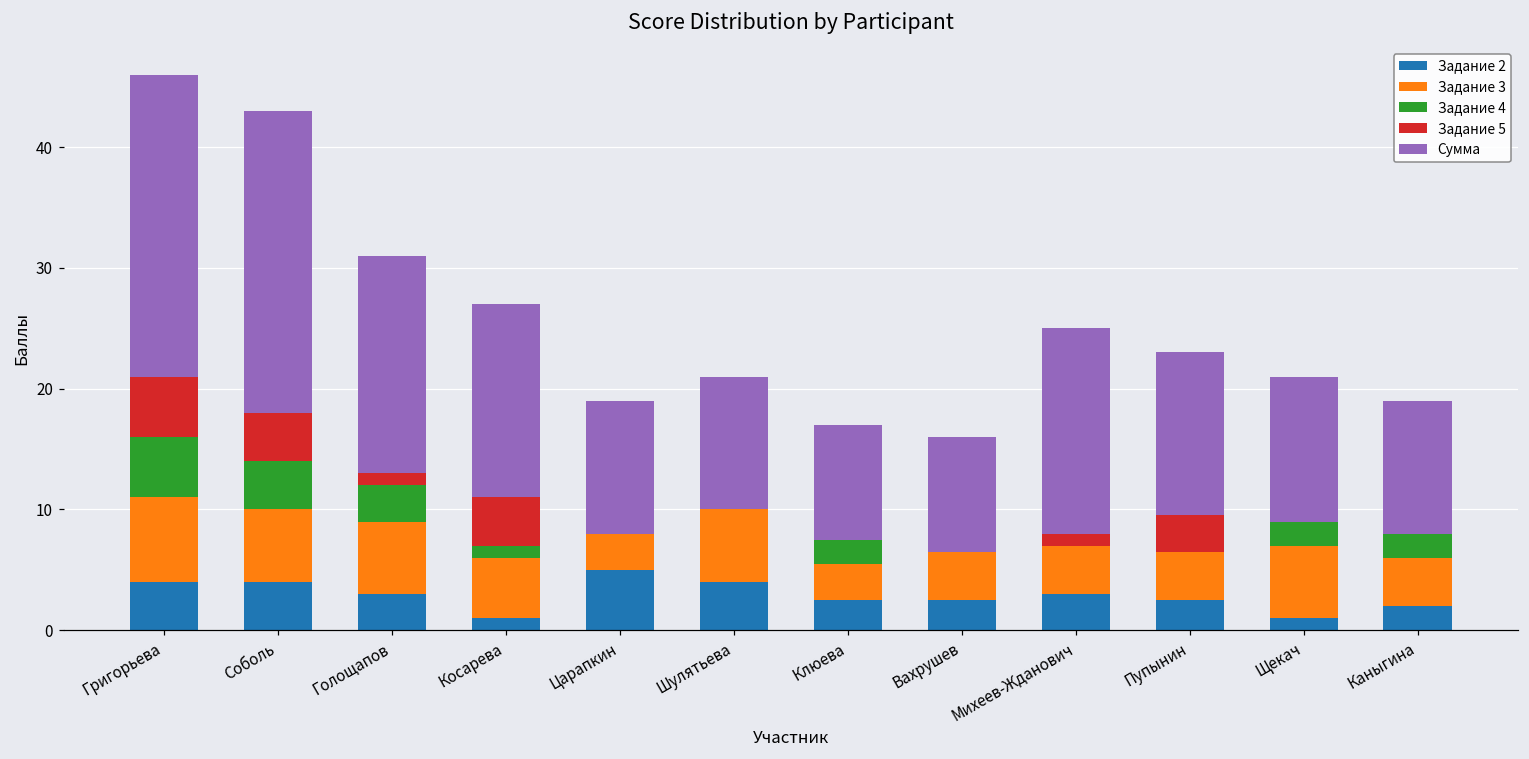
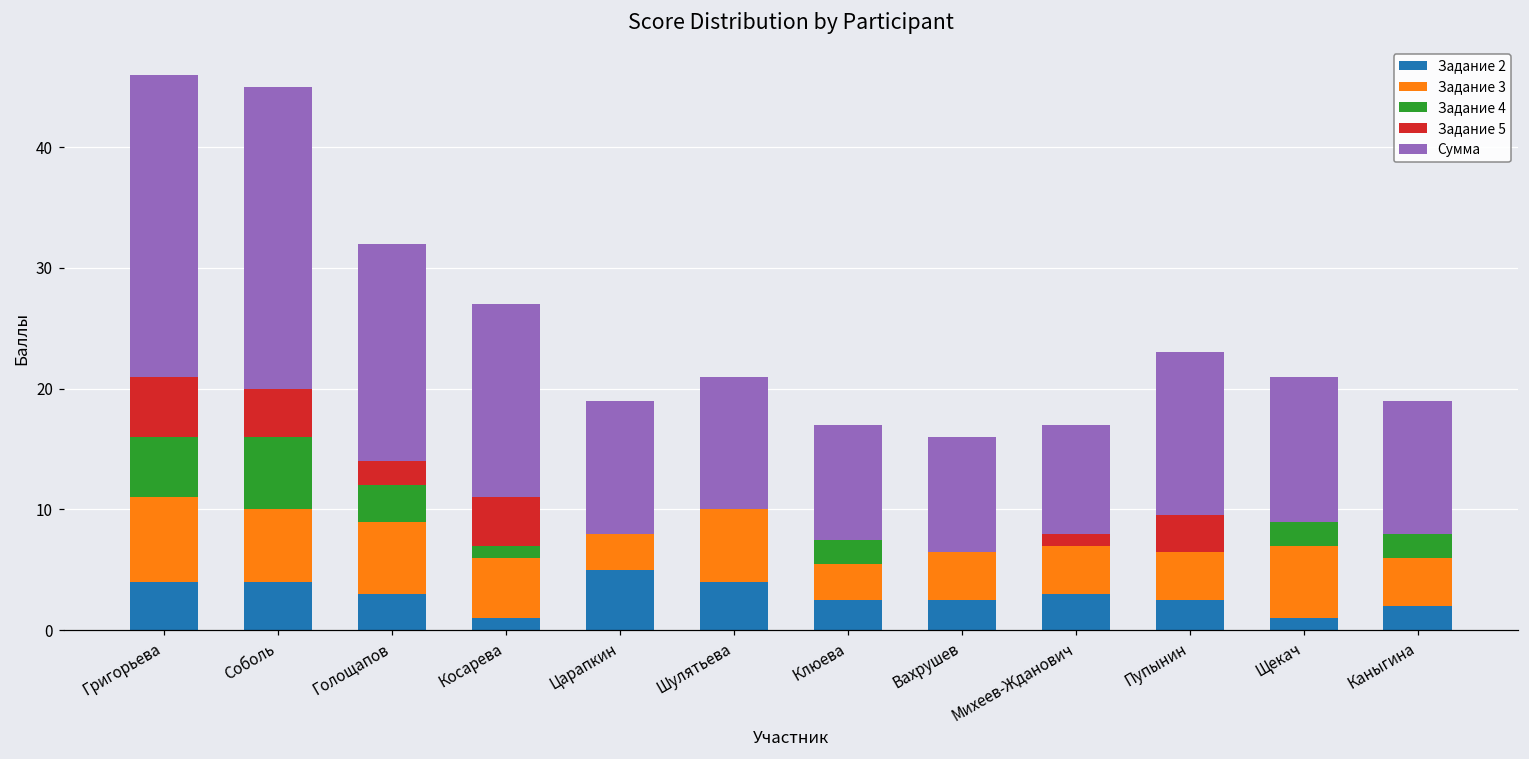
Задание 4, Соболь: 4 -> 6
Задание 5, Голощапов: 1 -> 2
Сумма, Михеев-Жданович: 17 -> 9
